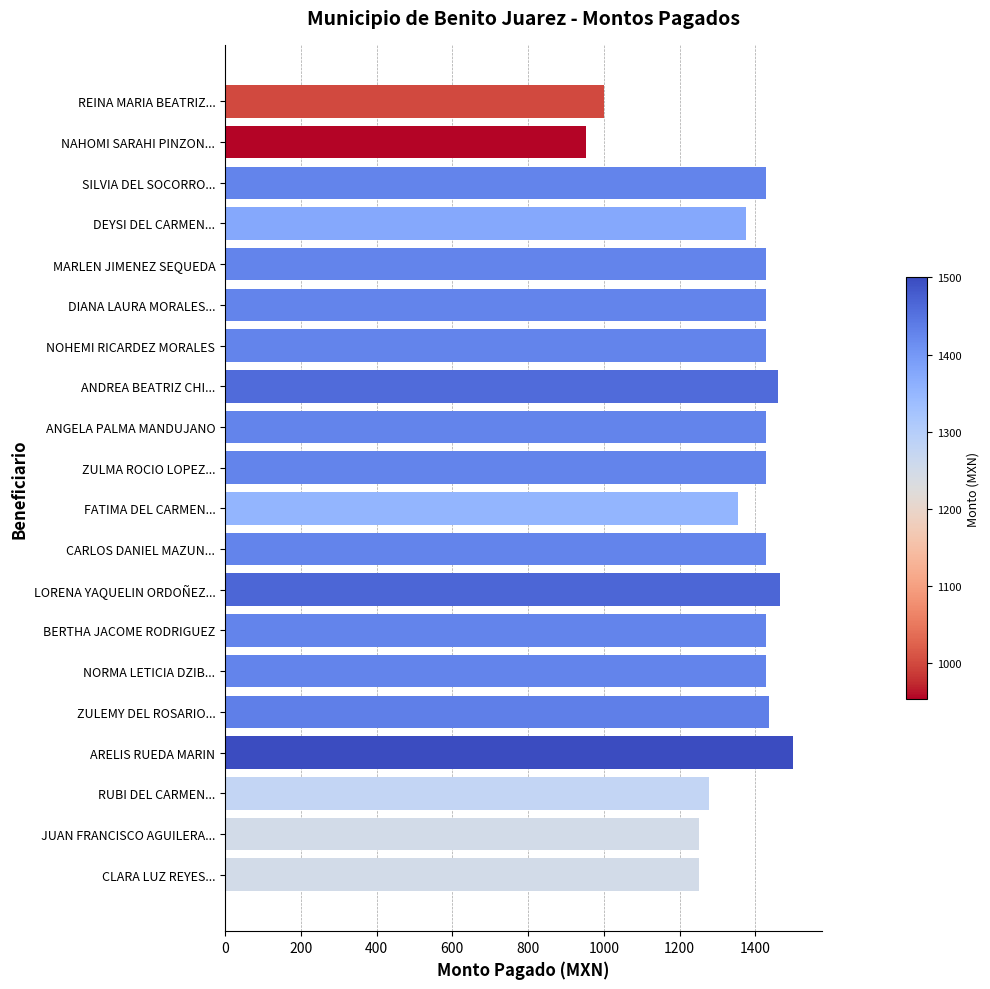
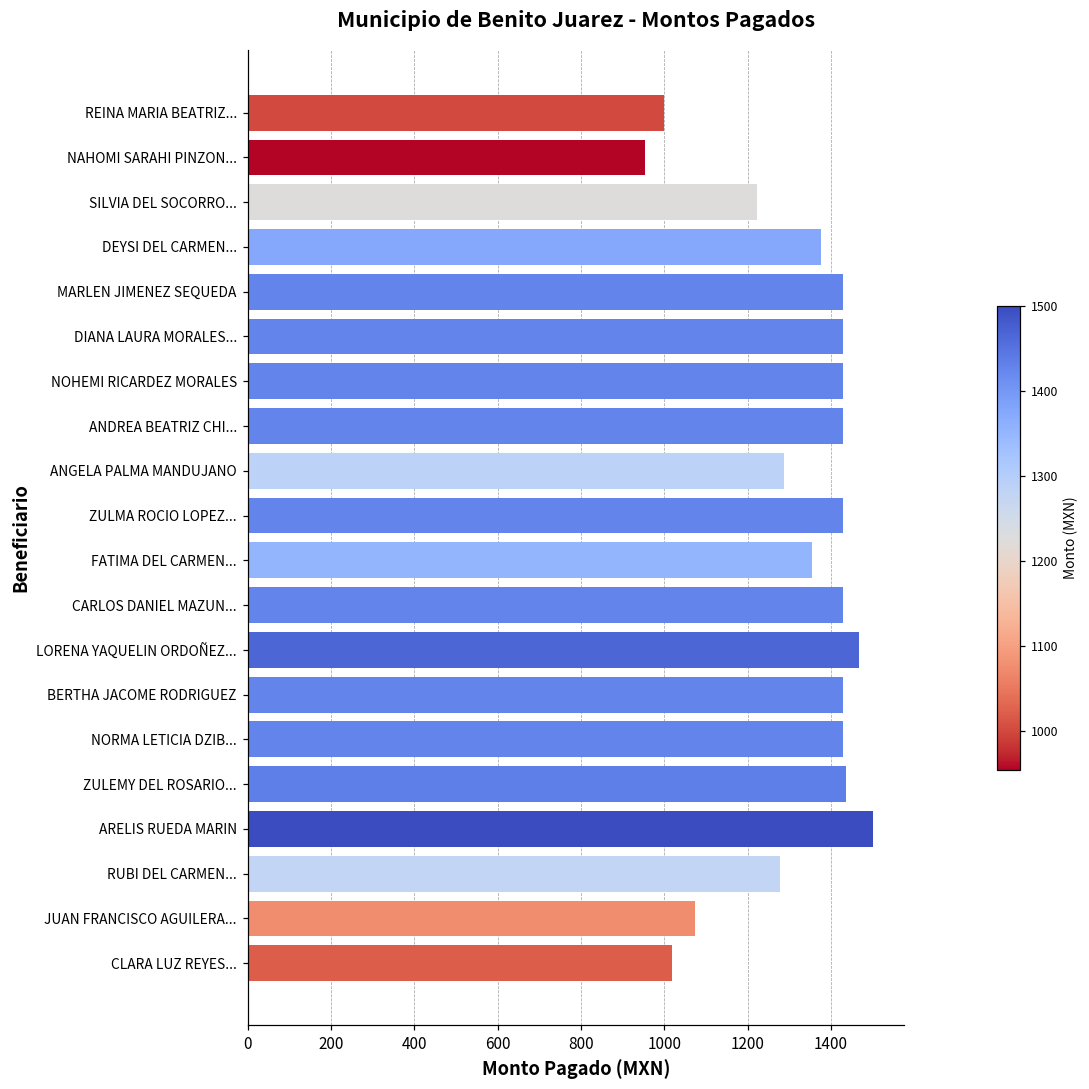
SILVIA DEL SOCORRO...: 1430 -> 1220
ANDREA BEATRIZ CHI...: 1460 -> 1430
ANGELA PALMA MANDUJANO: 1430 -> 1290
JUAN FRANCISCO AGUILERA...: 1250 -> 1070
CLARA LUZ REYES...: 1250 -> 1020
